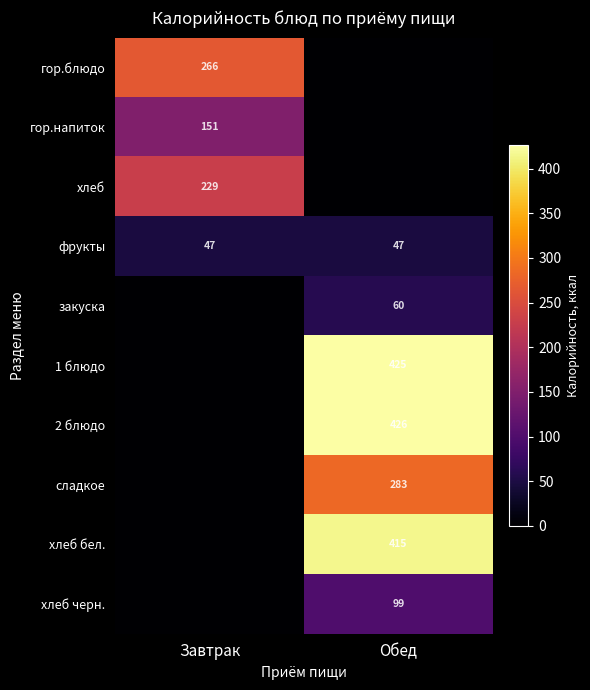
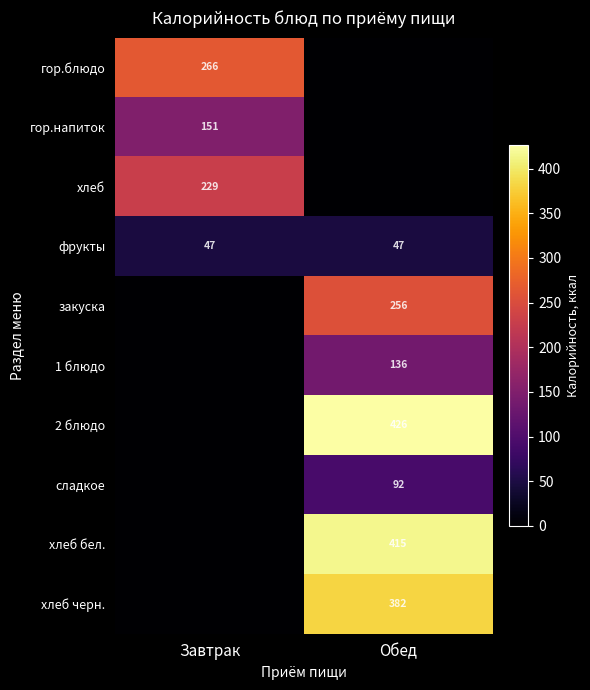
закуска, Обед: 60 -> 256
1 блюдо, Обед: 425 -> 136
сладкое, Обед: 283 -> 92
хлеб черн., Обед: 99 -> 382
